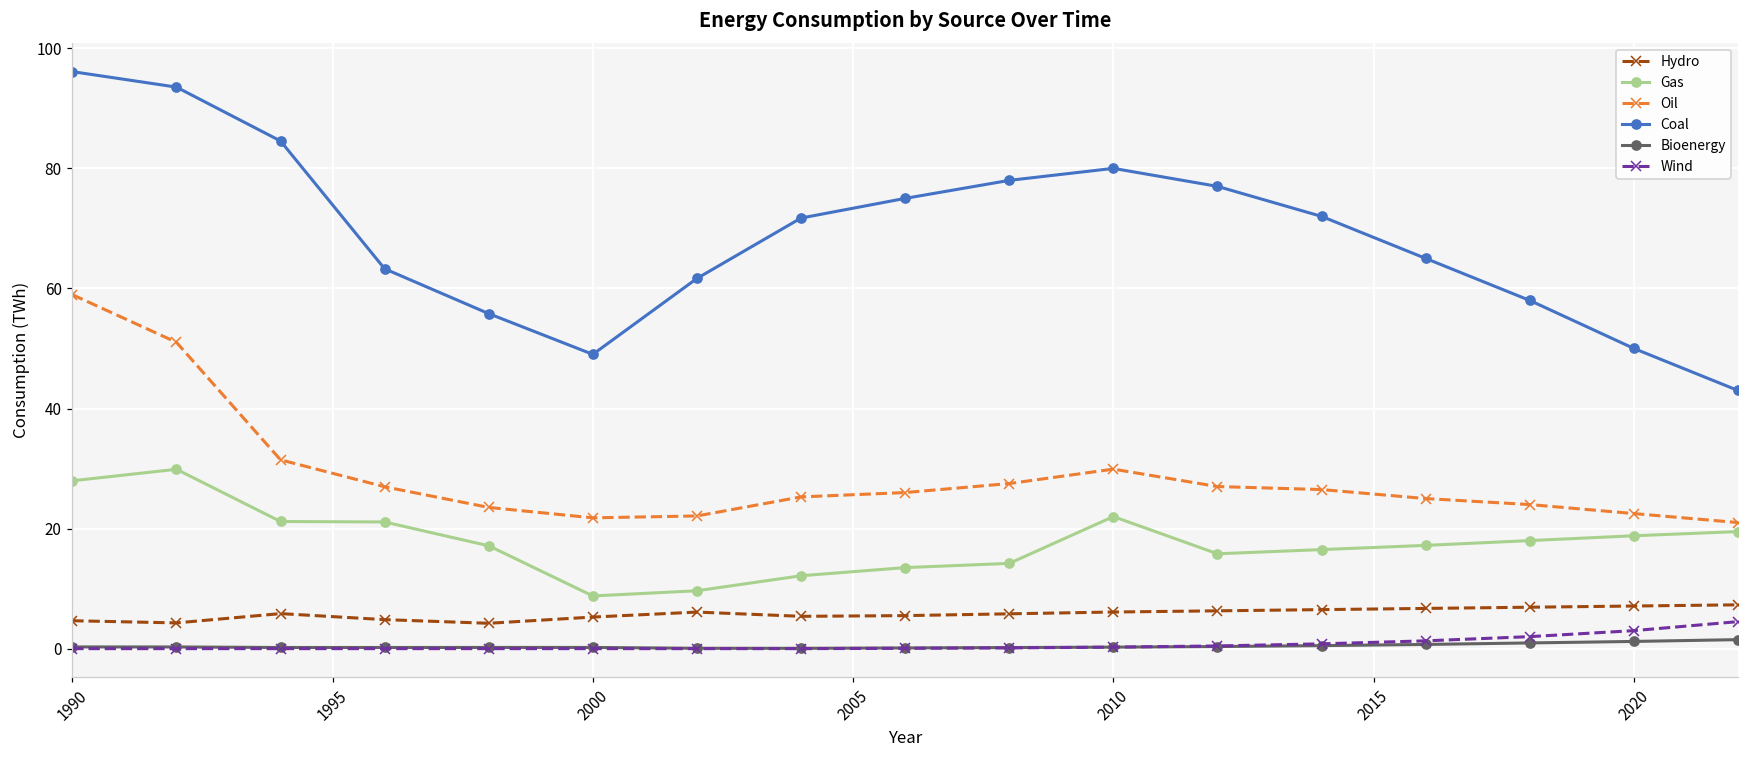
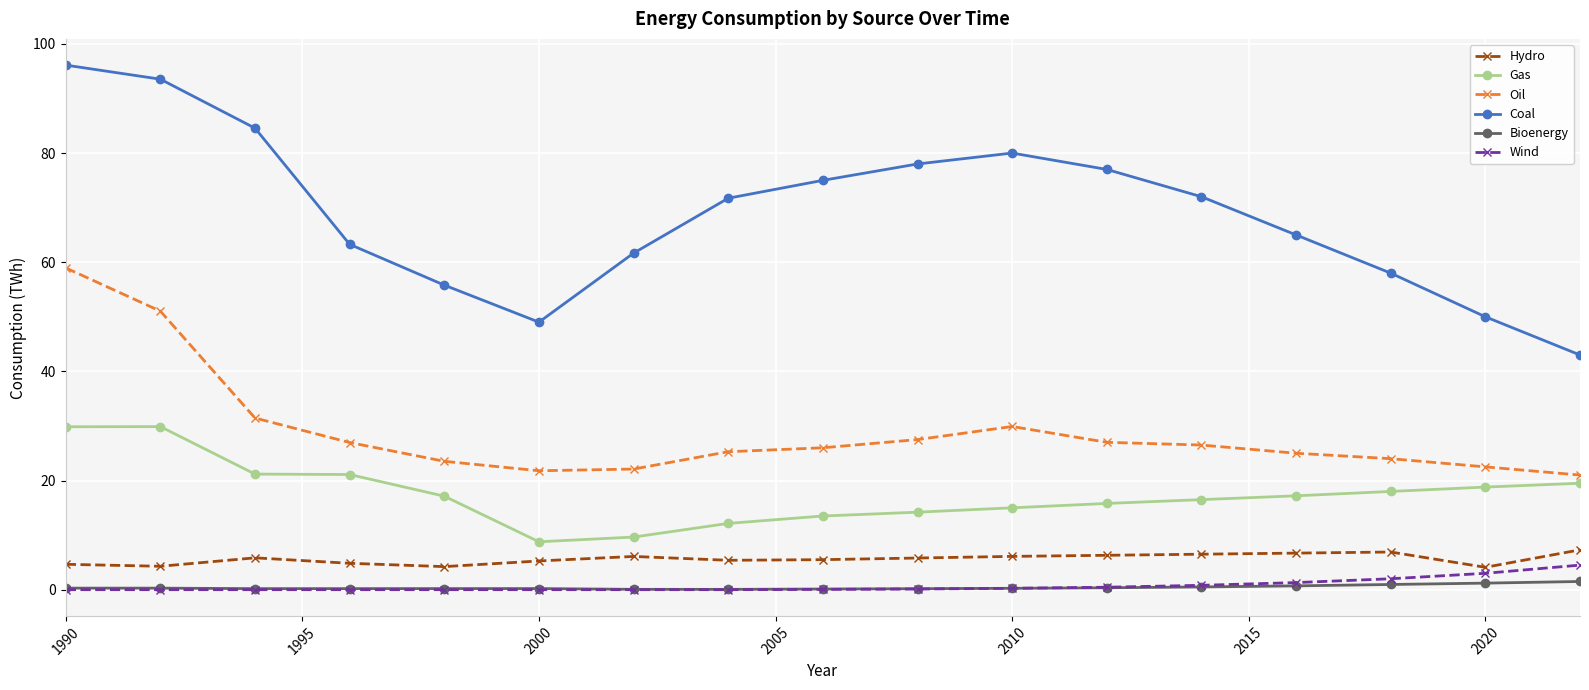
Gas, 1990: 28 -> 30
Gas, 2010: 22 -> 15
Hydro, 2020: 7 -> 4
